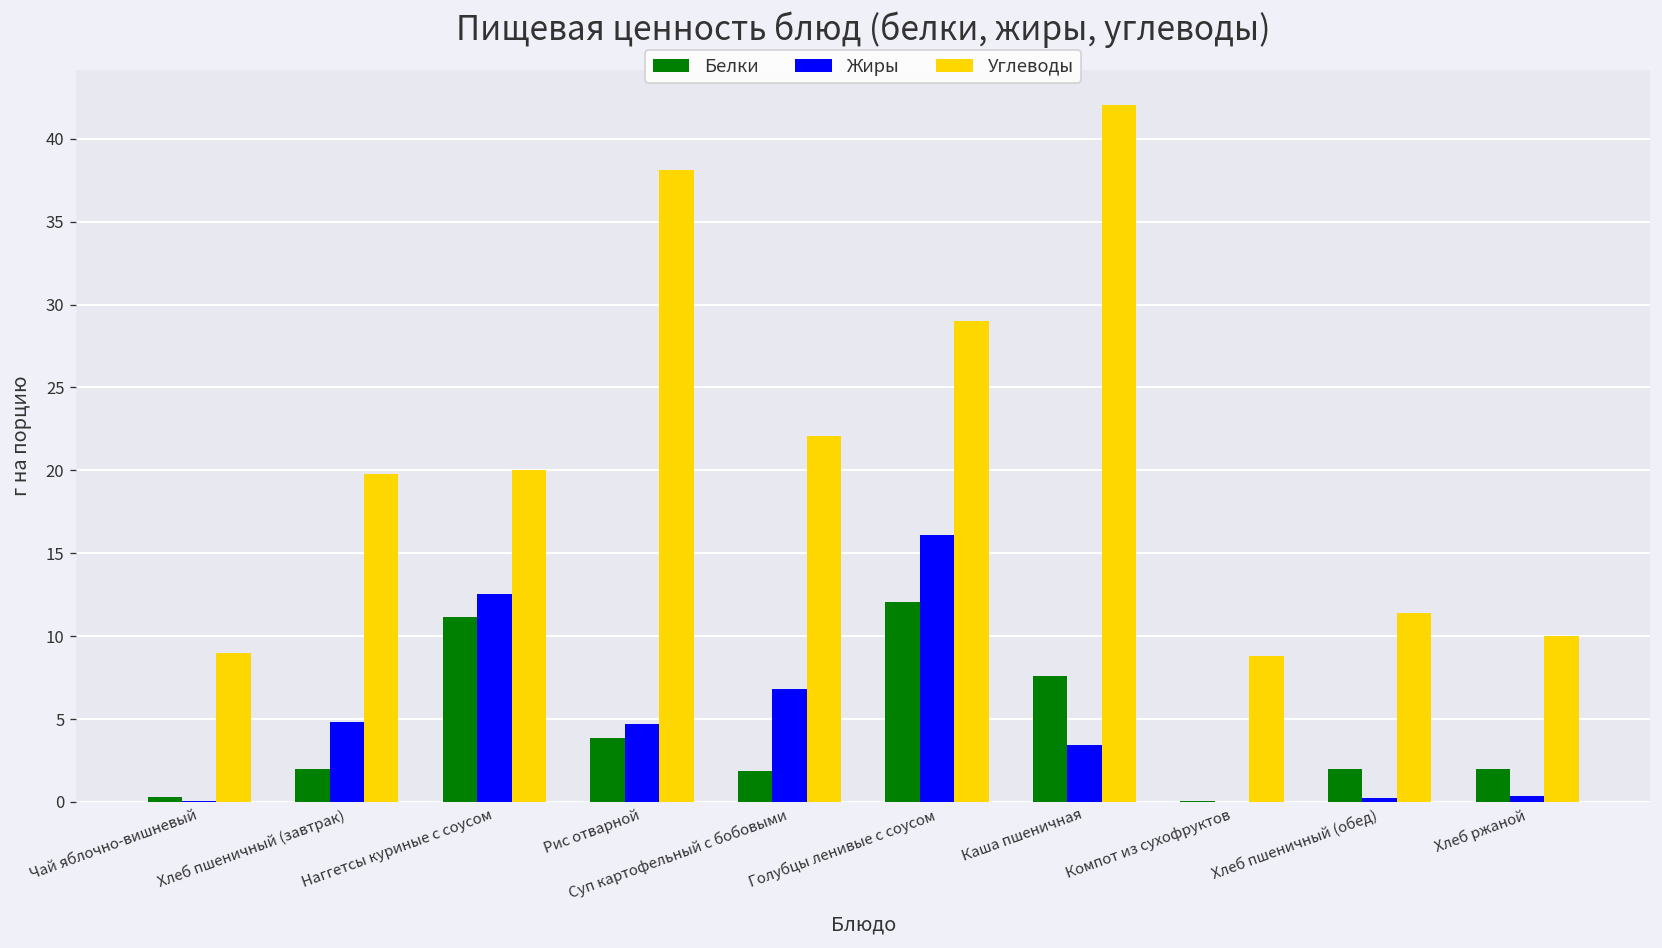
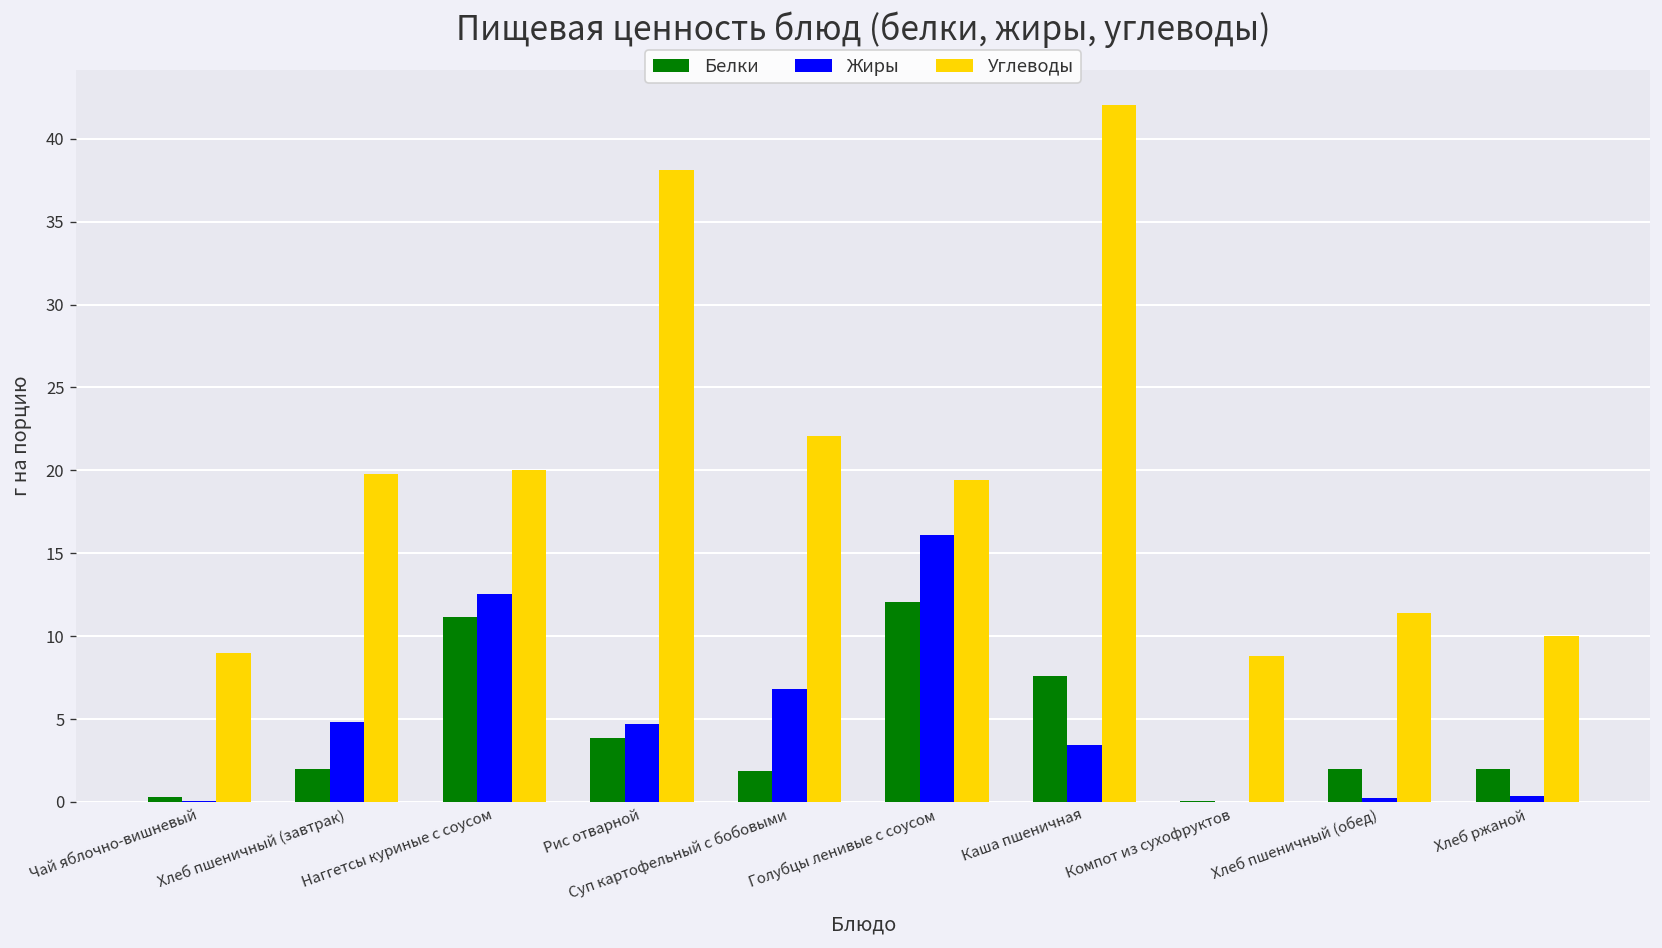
Углеводы, Голубцы ленивые с соусом: 29.0 -> 19.4
